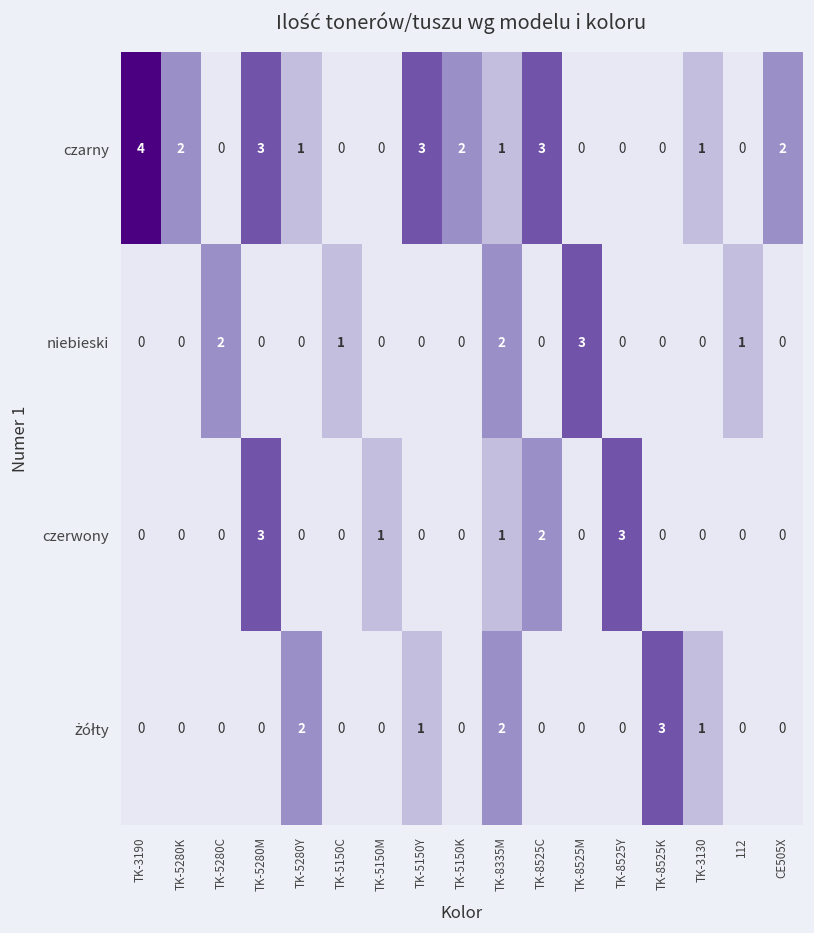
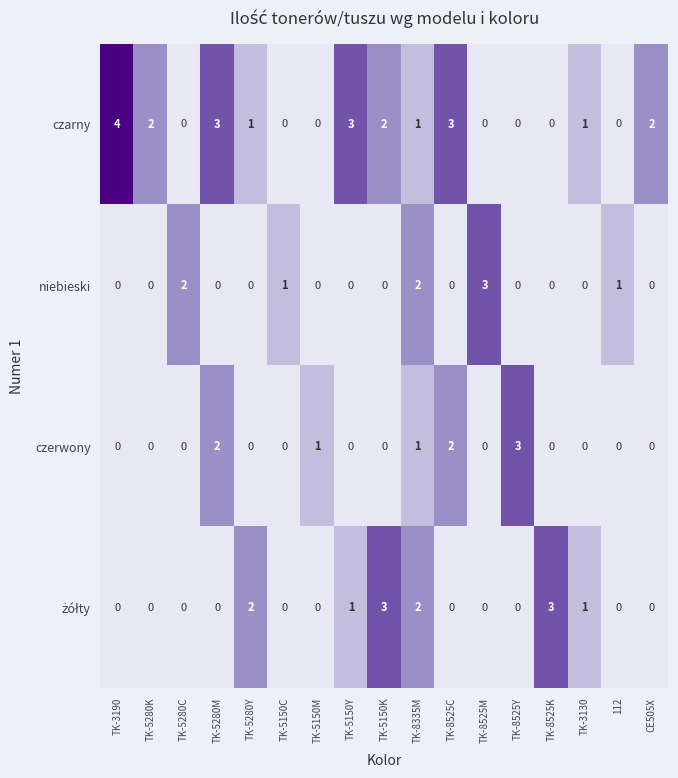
czerwony, TK-5280M: 3 -> 2
żółty, TK-5150K: 0 -> 3
